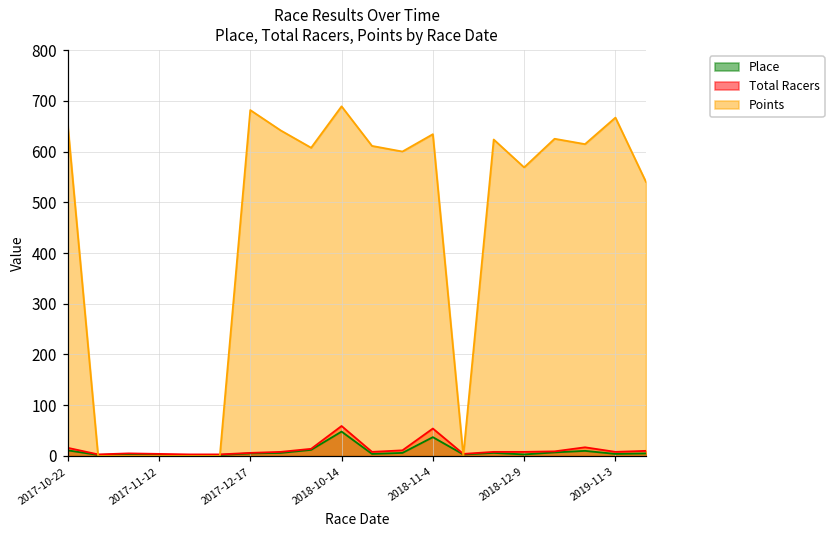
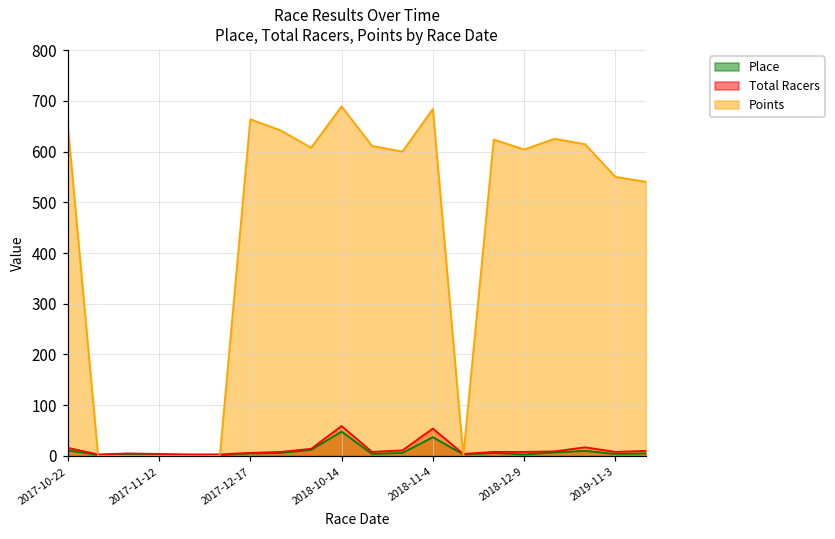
Points, 2017-12-17: 680 -> 660
Points, 2018-11-4: 630 -> 680
Points, 2018-12-9: 570 -> 600
Points, 2019-11-3: 670 -> 550
